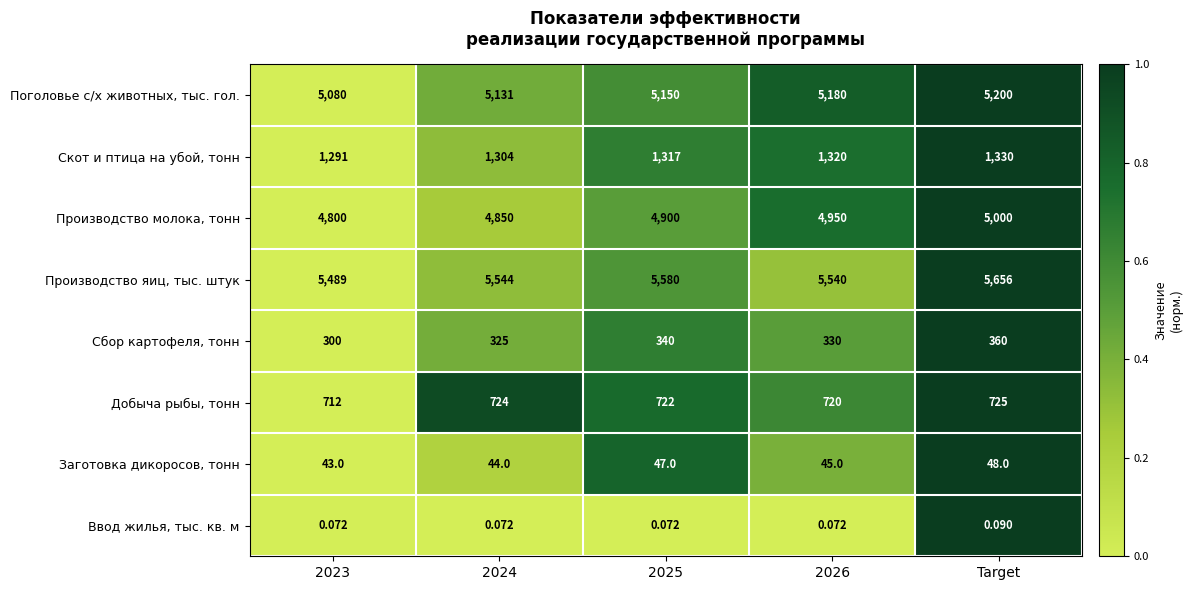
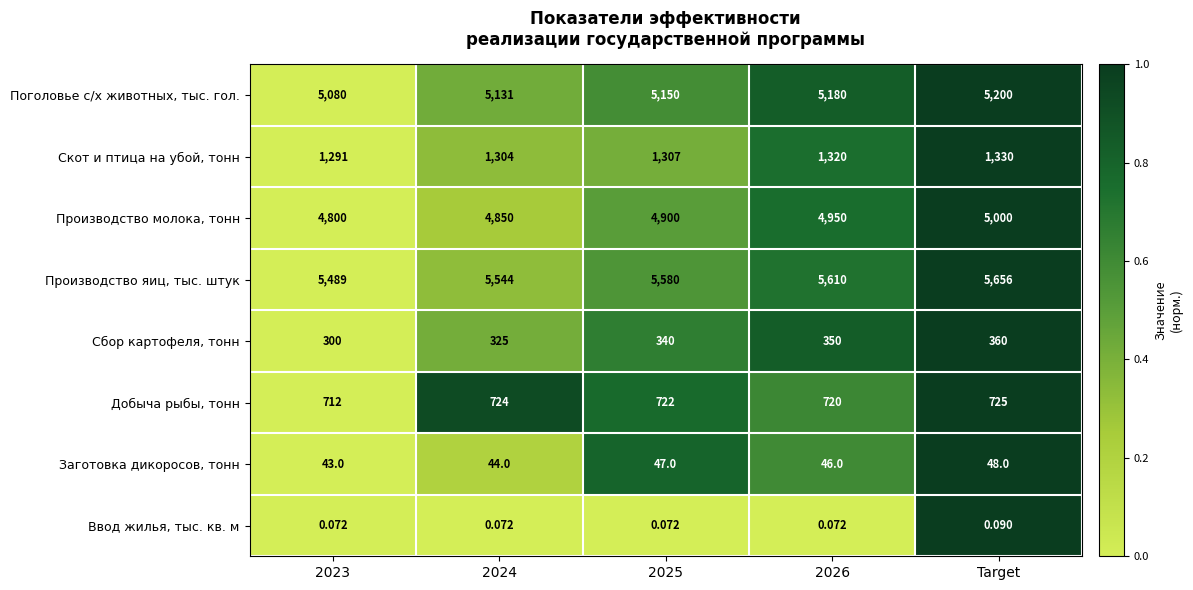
Скот и птица на убой, тонн, 2025: 1,317 -> 1,307
Производство яиц, тыс. штук, 2026: 5,540 -> 5,610
Сбор картофеля, тонн, 2026: 330 -> 350
Заготовка дикоросов, тонн, 2026: 45.0 -> 46.0
